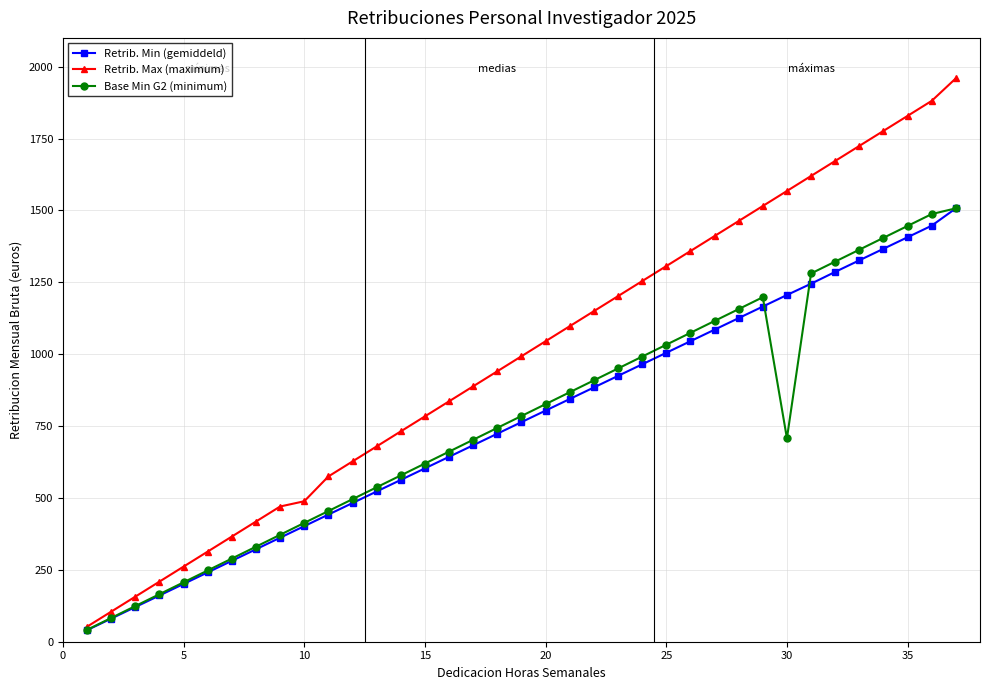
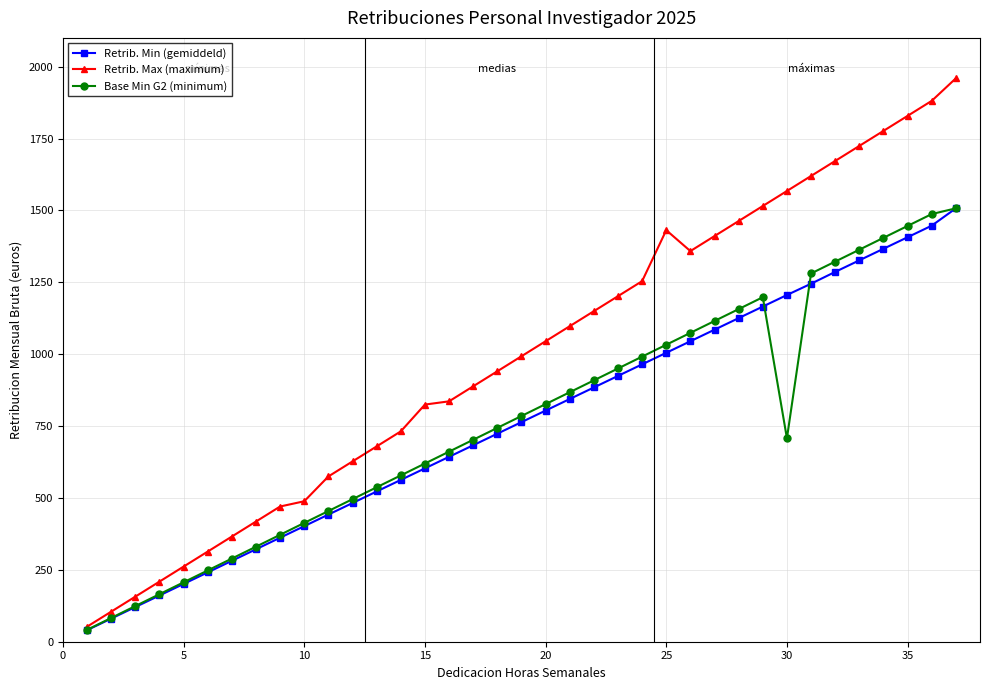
Retrib. Max (maximum), 15: 780 -> 820
Retrib. Max (maximum), 25: 1310 -> 1430
